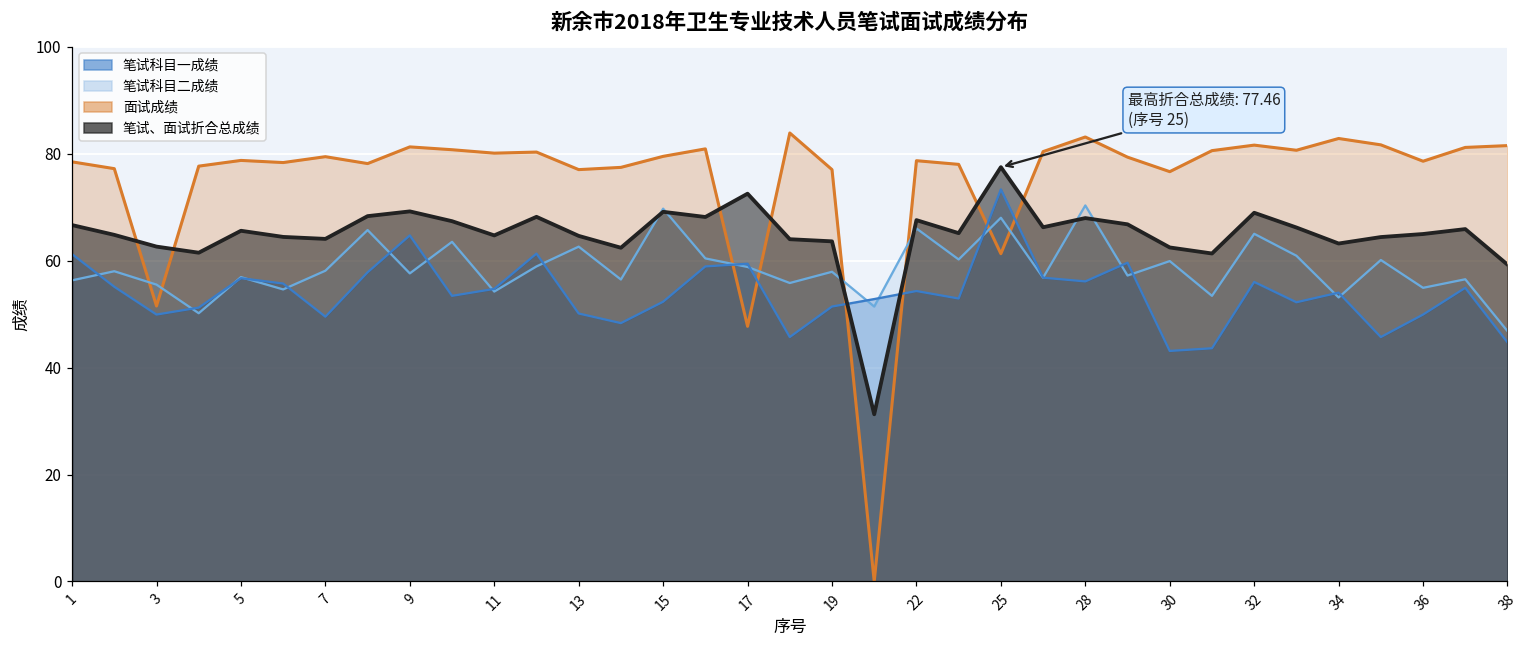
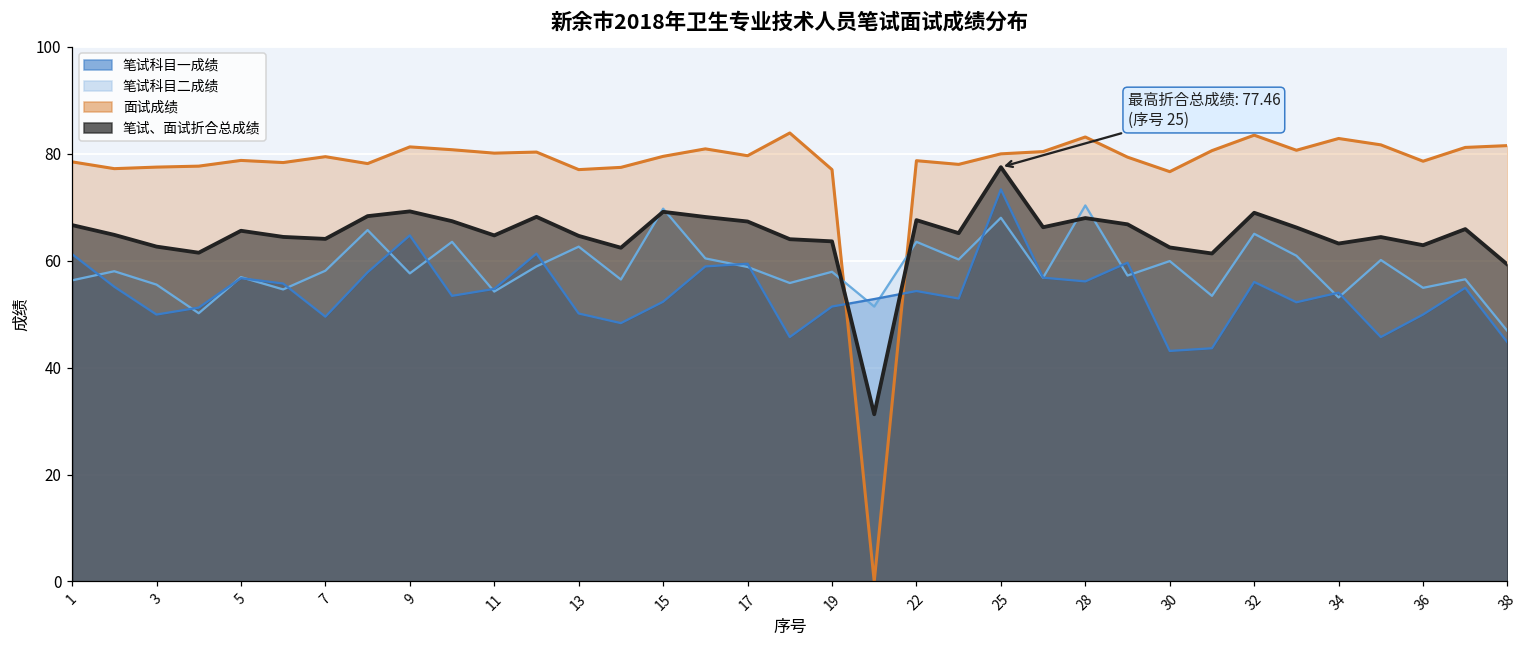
面试成绩, 3: 52 -> 77
面试成绩, 17: 48 -> 80
笔试、面试折合总成绩, 17: 73 -> 67
笔试科目二成绩, 22: 66 -> 64
面试成绩, 25: 61 -> 80
面试成绩, 32: 82 -> 83
笔试、面试折合总成绩, 36: 65 -> 63
